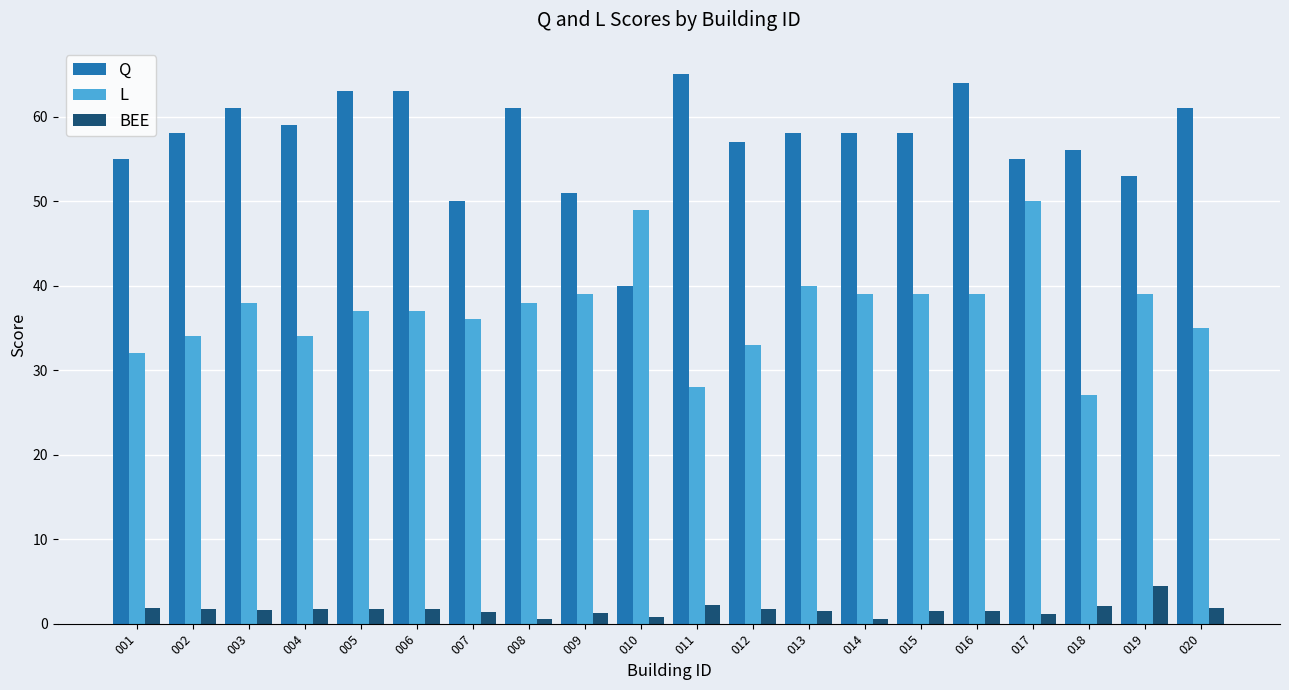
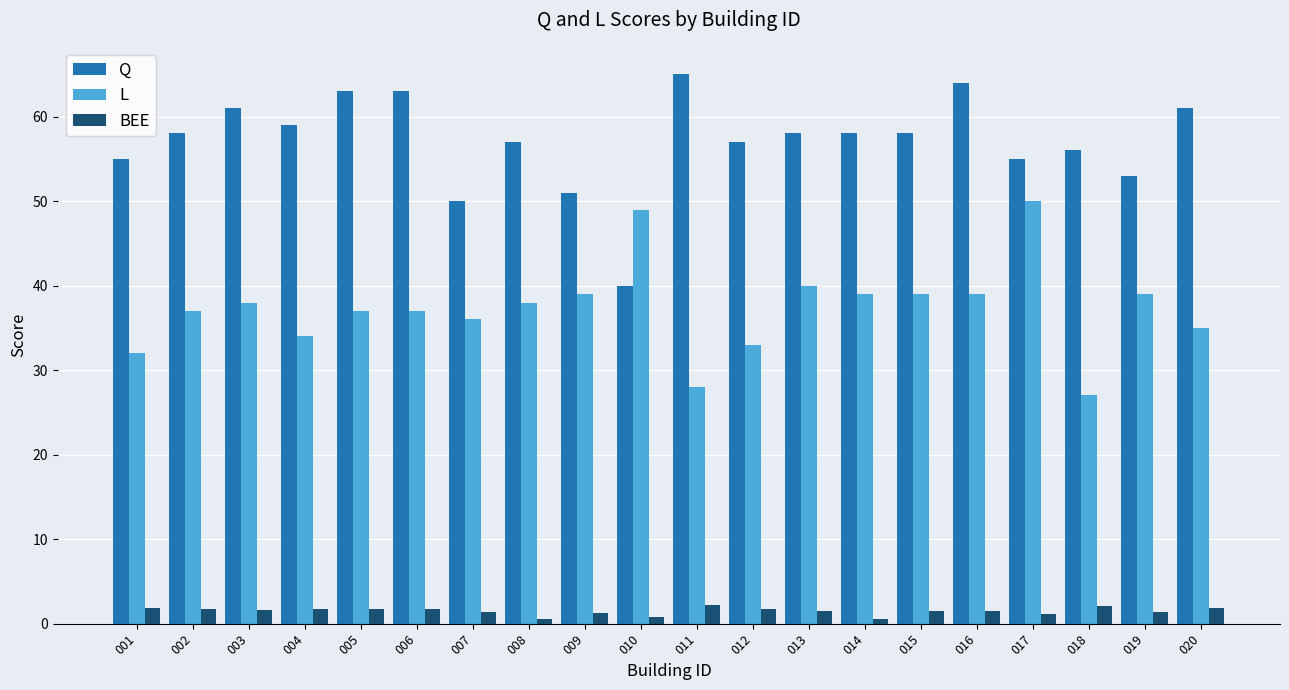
L, 002: 34 -> 37
Q, 008: 61 -> 57
BEE, 019: 5 -> 1
